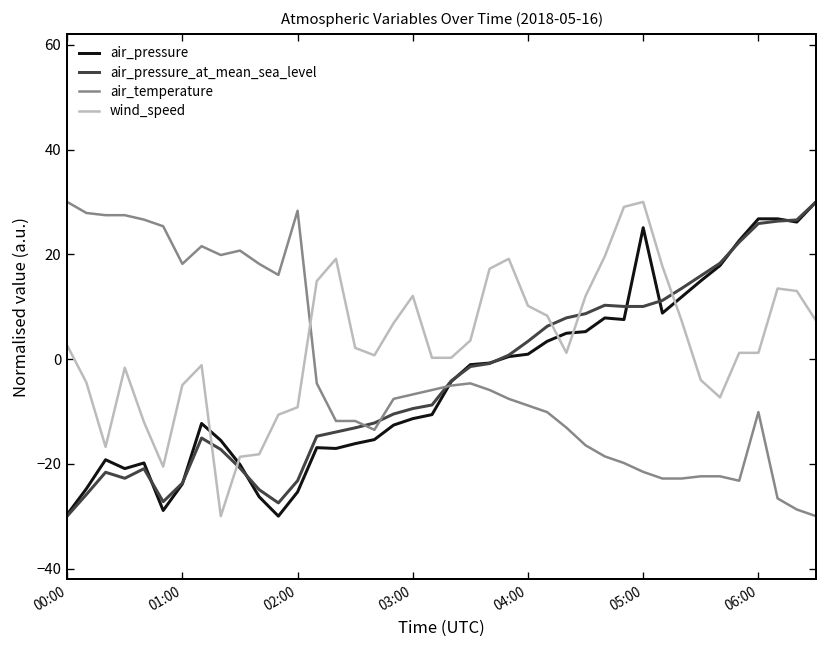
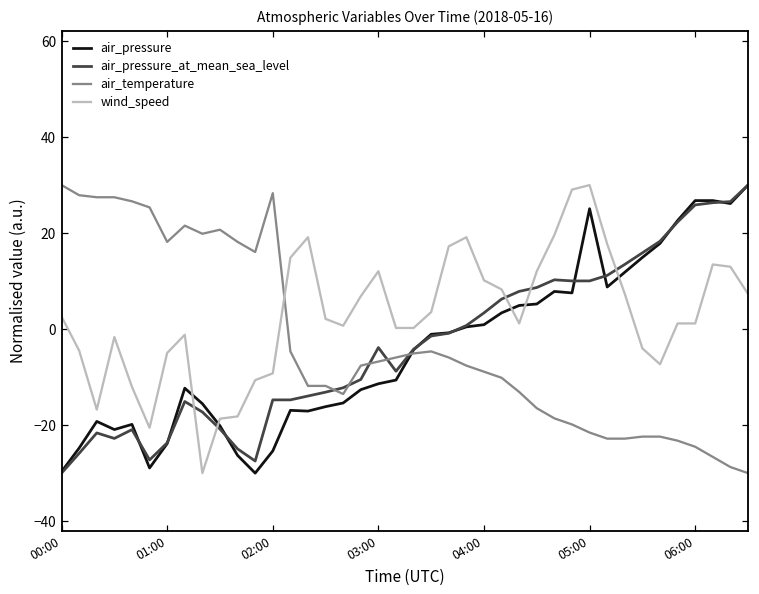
air_pressure_at_mean_sea_level, 02:00: -23 -> -15
air_pressure_at_mean_sea_level, 03:00: -9 -> -4
air_temperature, 06:00: -10 -> -25
